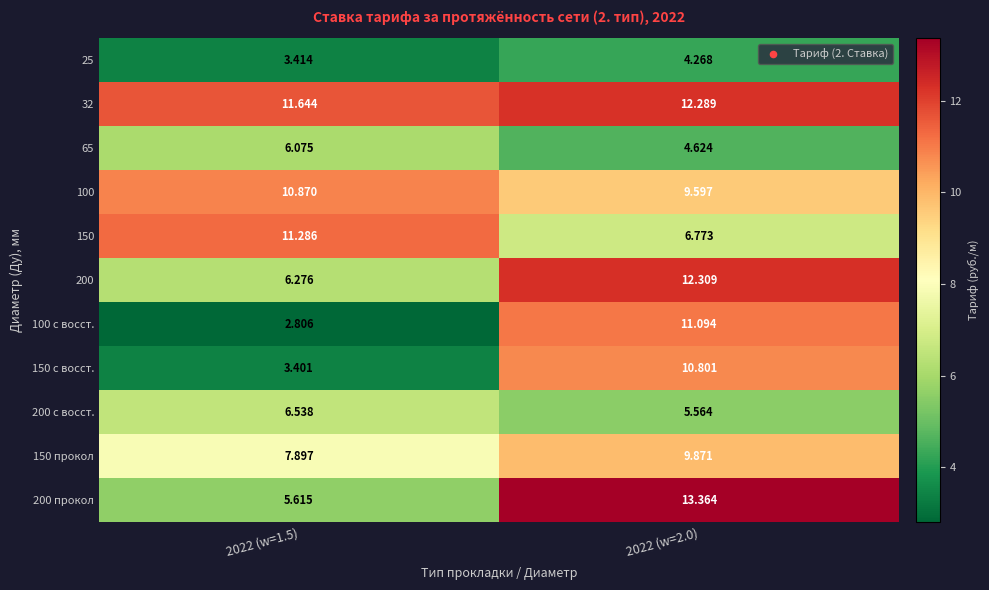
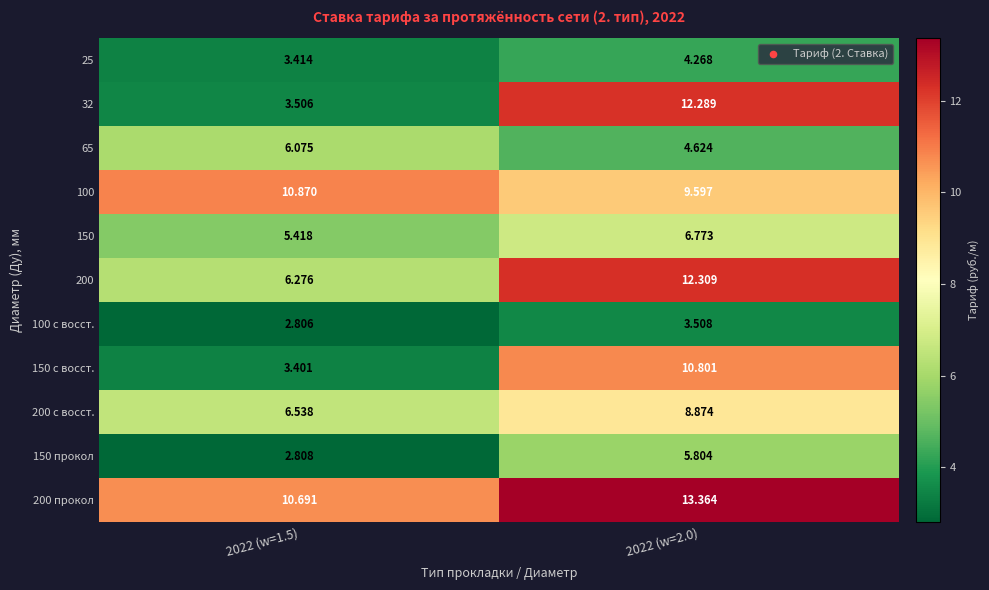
32, 2022 (w=1.5): 11.644 -> 3.506
150, 2022 (w=1.5): 11.286 -> 5.418
100 с восст., 2022 (w=2.0): 11.094 -> 3.508
200 с восст., 2022 (w=2.0): 5.564 -> 8.874
150 прокол, 2022 (w=1.5): 7.897 -> 2.808
150 прокол, 2022 (w=2.0): 9.871 -> 5.804
200 прокол, 2022 (w=1.5): 5.615 -> 10.691
